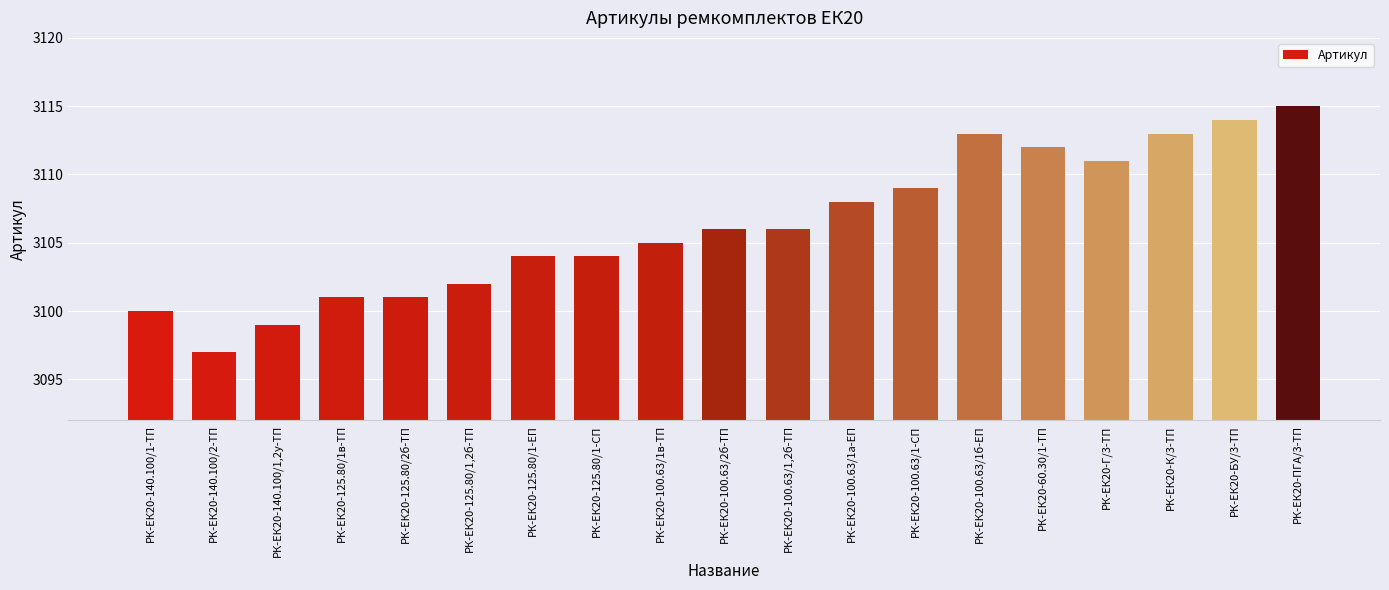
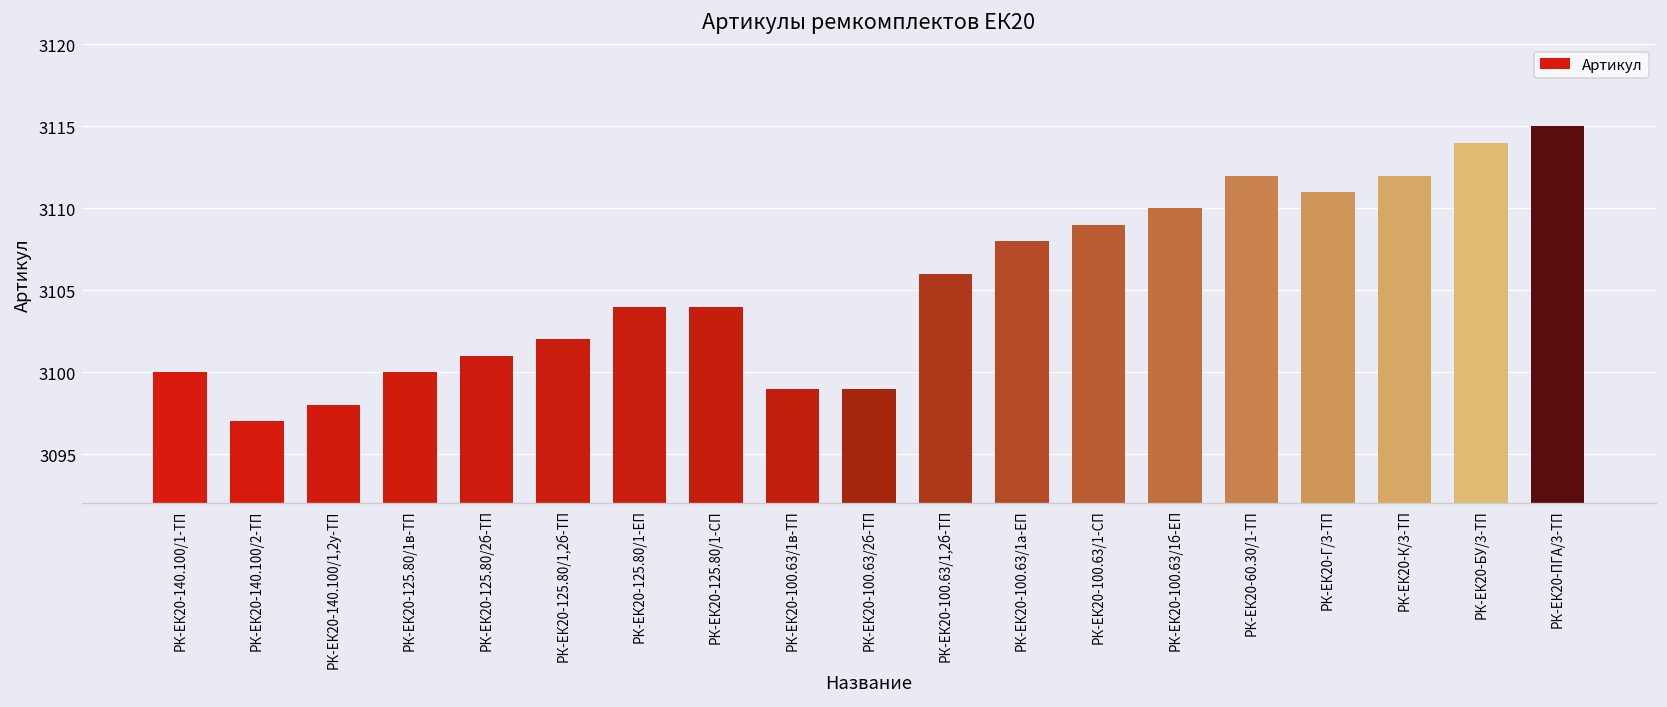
РК-ЕК20-140.100/1,2у-ТП: 3099 -> 3098
РК-ЕК20-125.80/1в-ТП: 3101 -> 3100
РК-ЕК20-100.63/1в-ТП: 3105 -> 3099
РК-ЕК20-100.63/2б-ТП: 3106 -> 3099
РК-ЕК20-100.63/1б-ЕП: 3113 -> 3110
РК-ЕК20-К/3-ТП: 3113 -> 3112
